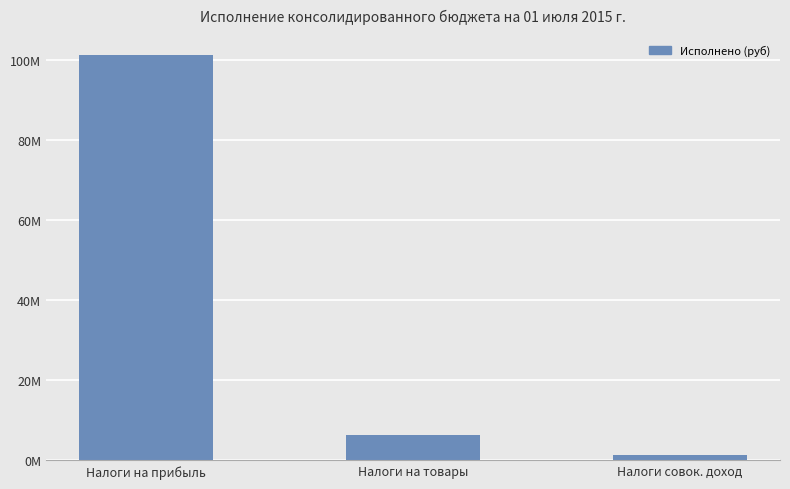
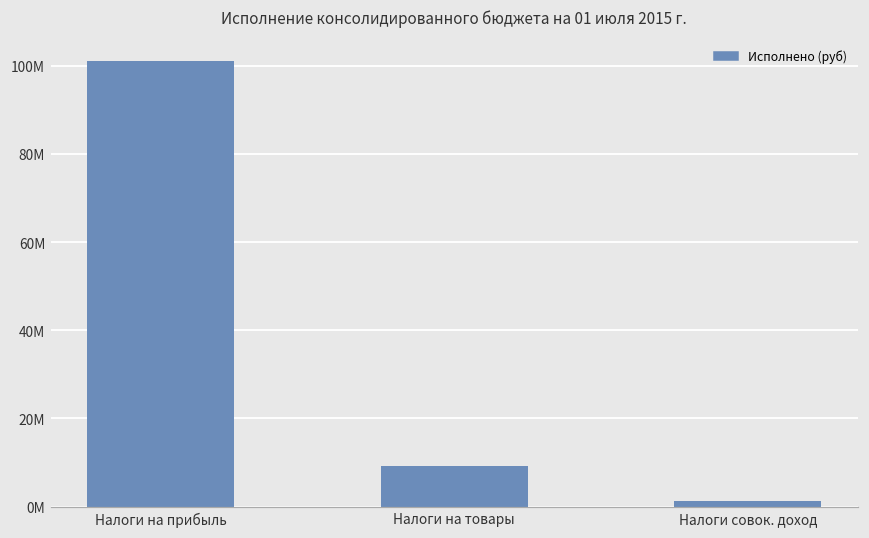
Налоги на товары: 6000000 -> 9000000
